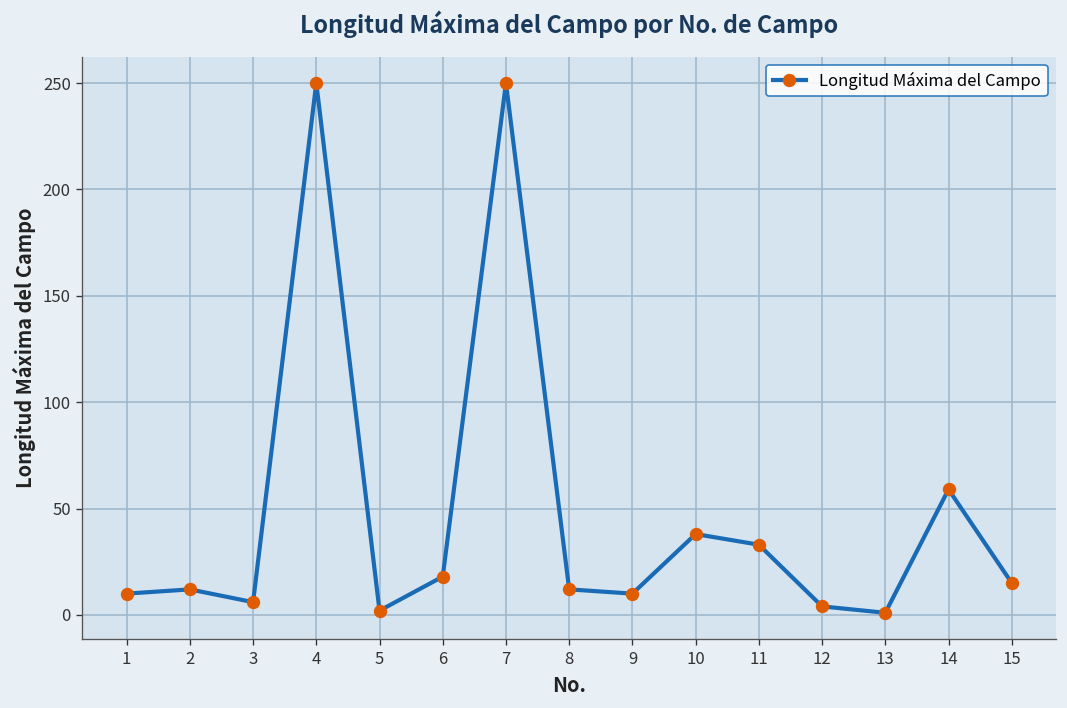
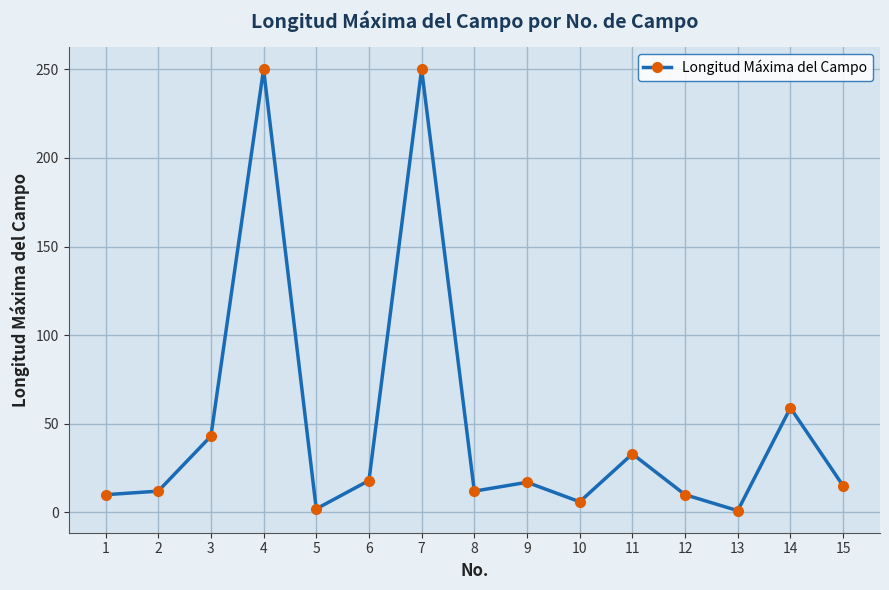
3: 6 -> 43
9: 10 -> 17
10: 38 -> 6
12: 4 -> 10
